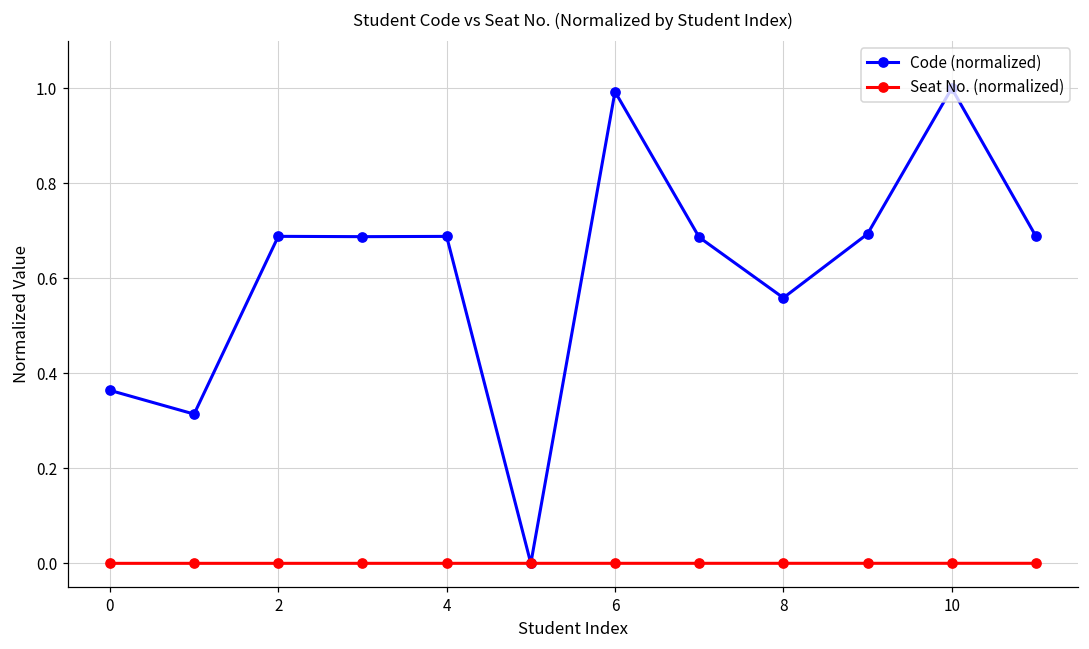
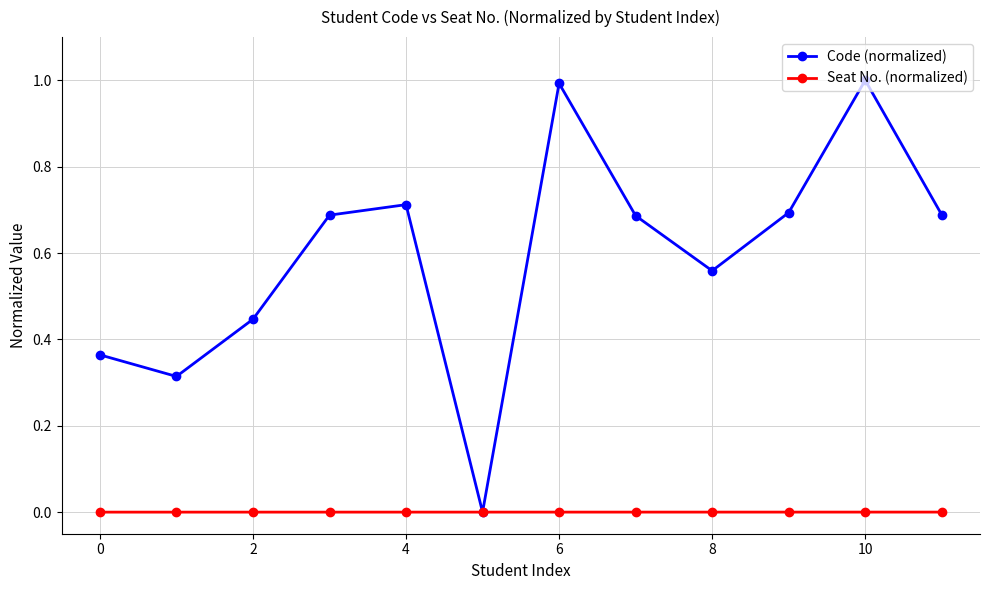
Code (normalized), 2: 0.69 -> 0.45
Code (normalized), 4: 0.69 -> 0.71
